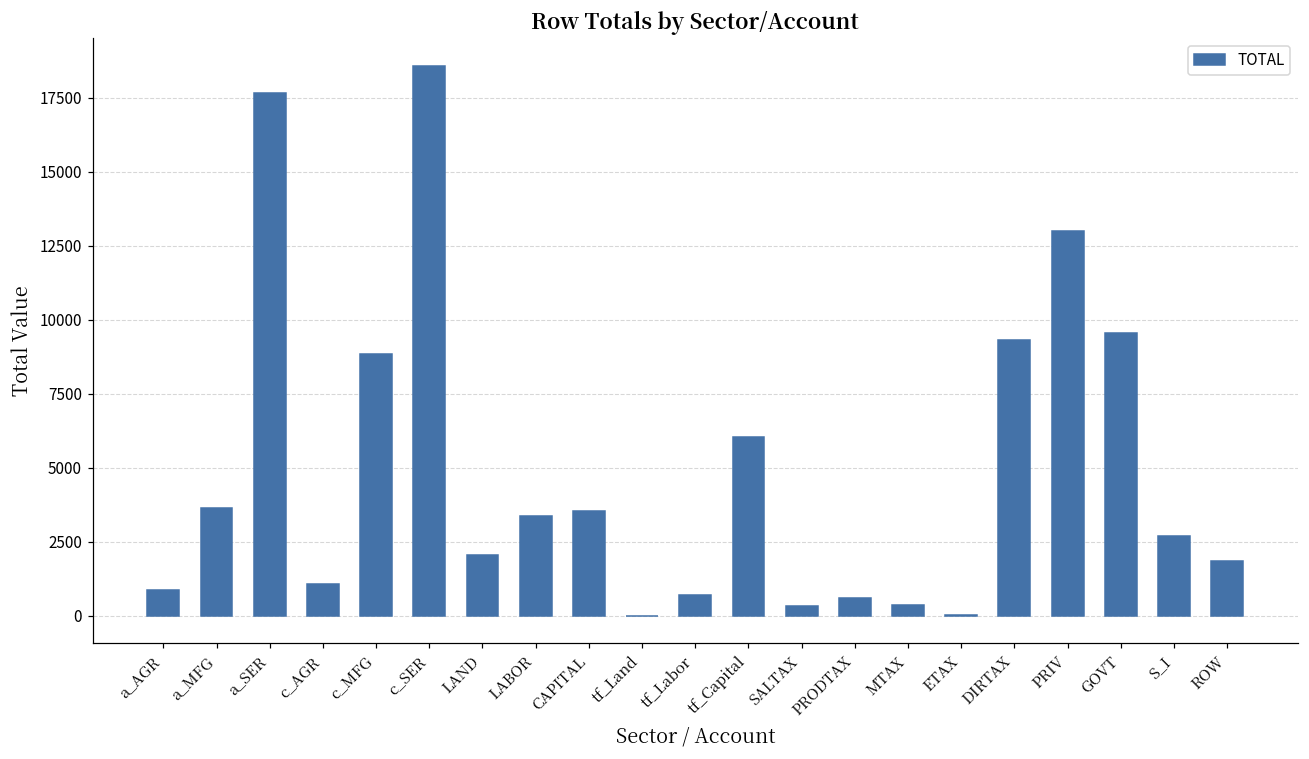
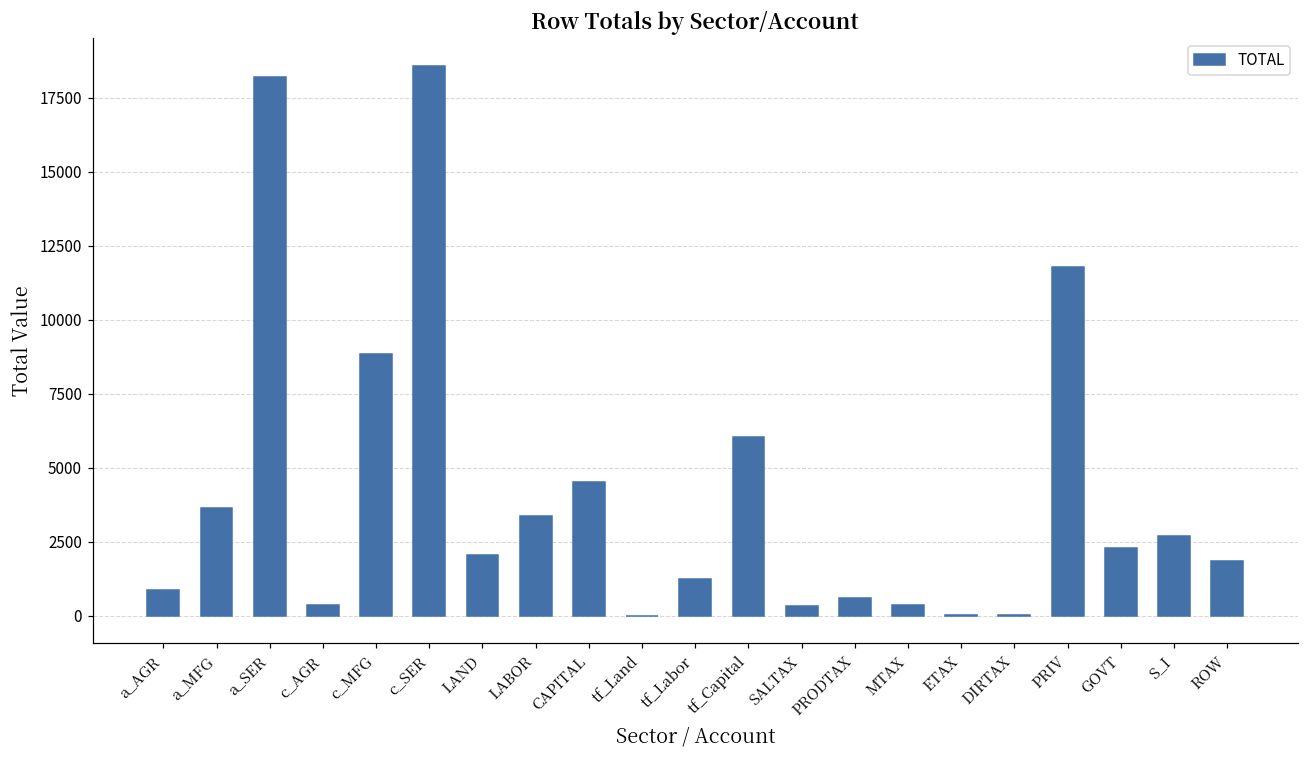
a_SER: 17700 -> 18200
c_AGR: 1100 -> 400
CAPITAL: 3500 -> 4500
tf_Labor: 700 -> 1200
DIRTAX: 9300 -> 0
PRIV: 13000 -> 11800
GOVT: 9500 -> 2300
